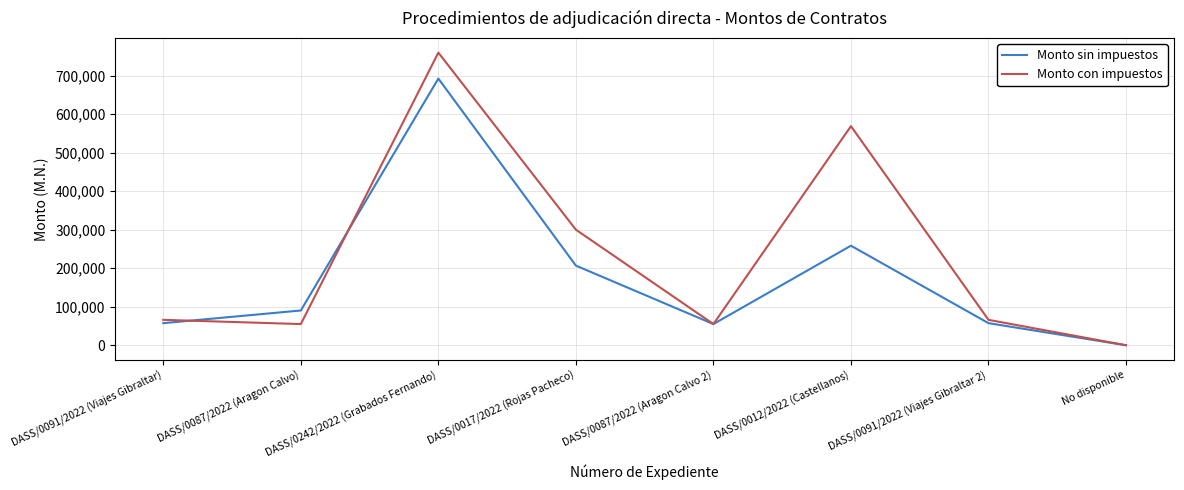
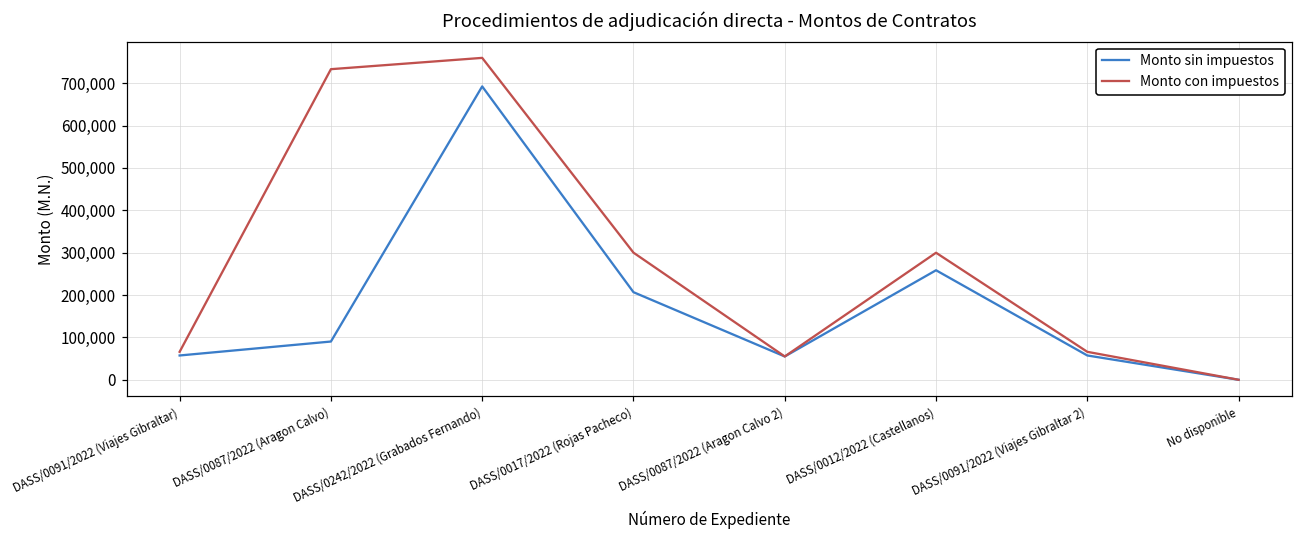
Monto con impuestos, DASS/0087/2022 (Aragon Calvo): 50,000 -> 730,000
Monto con impuestos, DASS/0012/2022 (Castellanos): 570,000 -> 300,000
